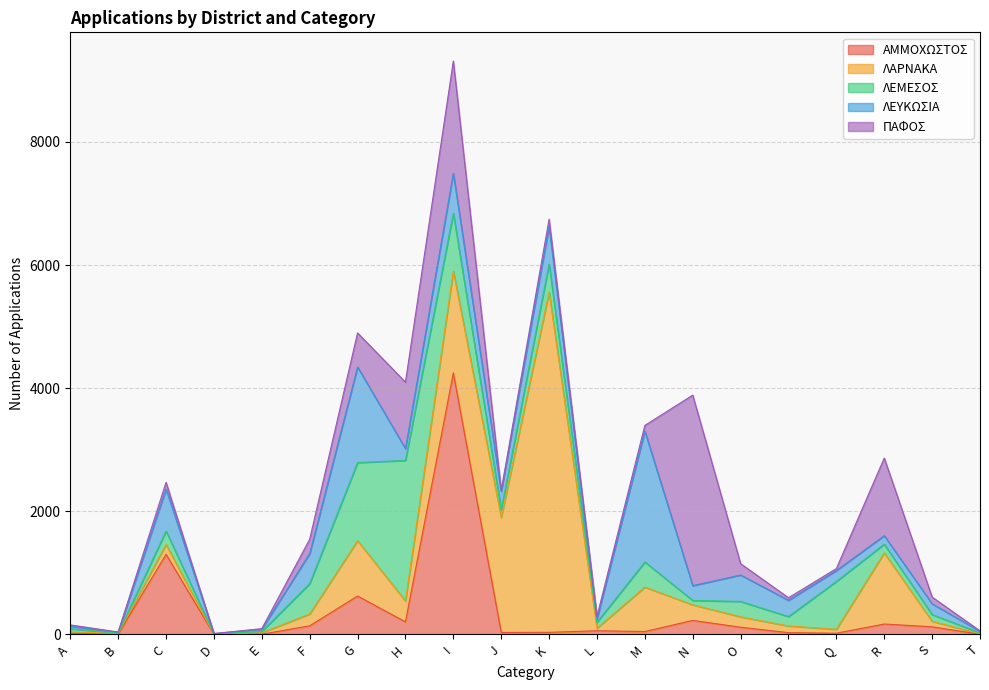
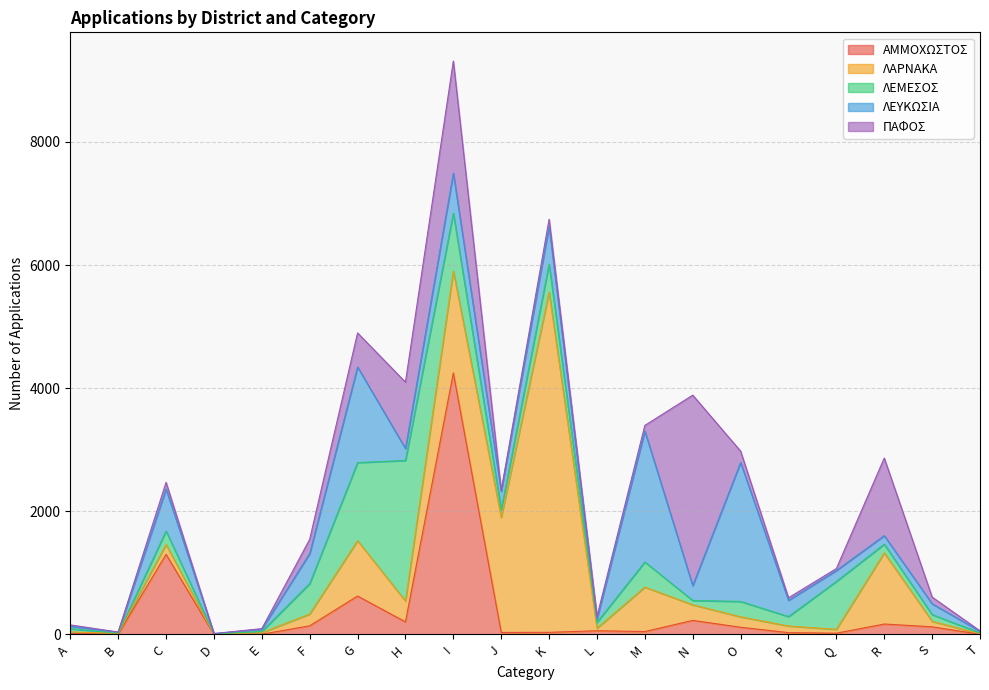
ΛΕΥΚΩΣΙΑ, O: 400 -> 2300
